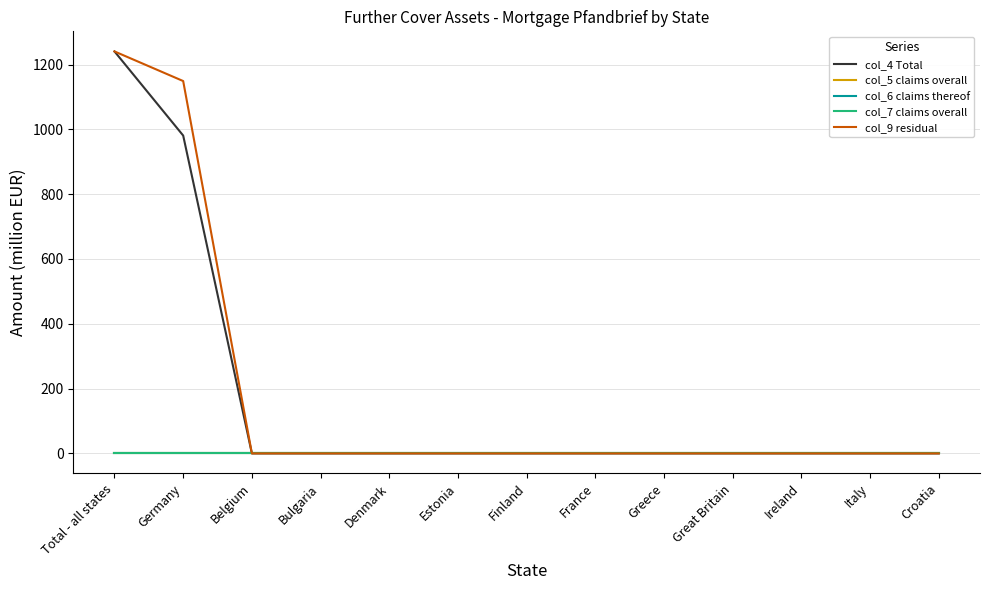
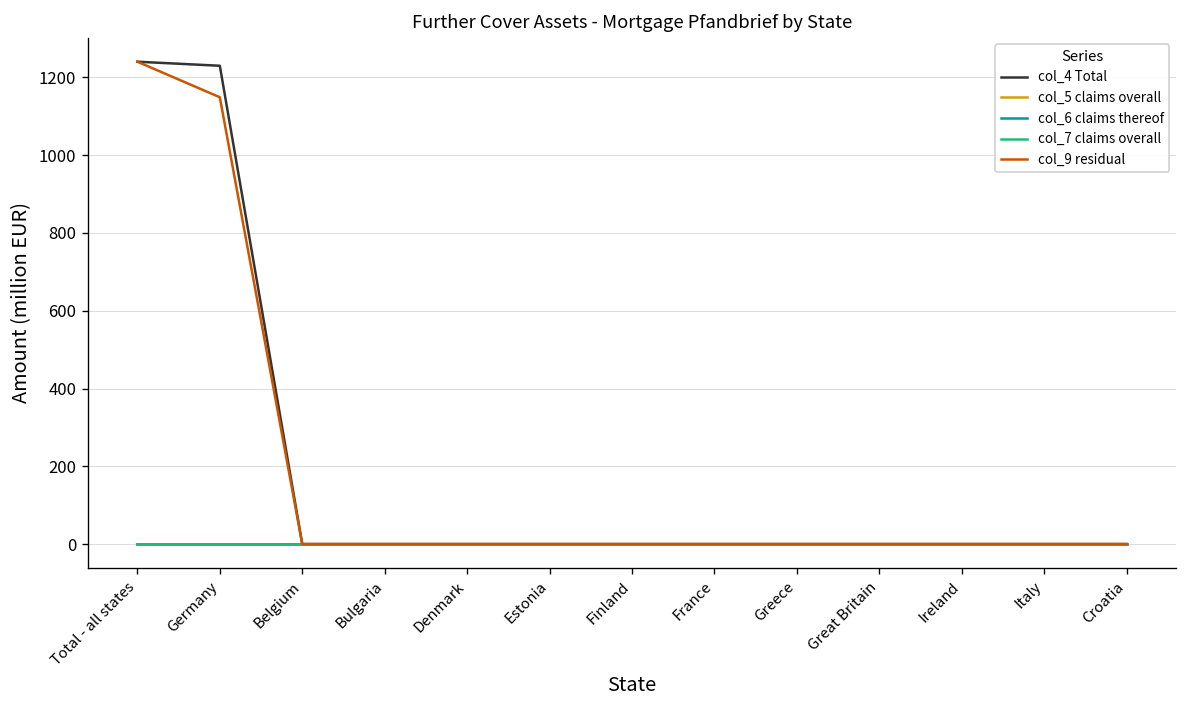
col_4 Total, Germany: 980 -> 1230
